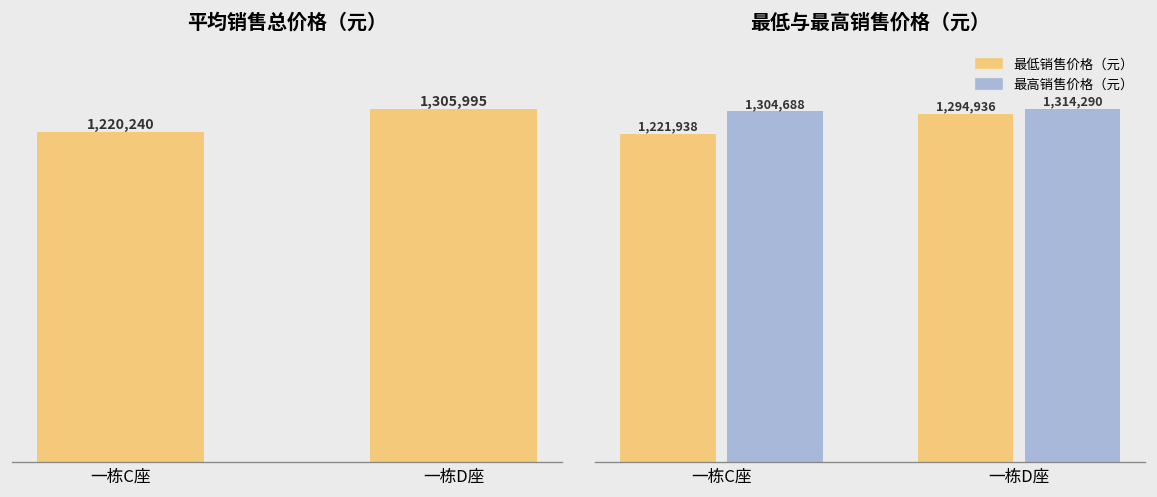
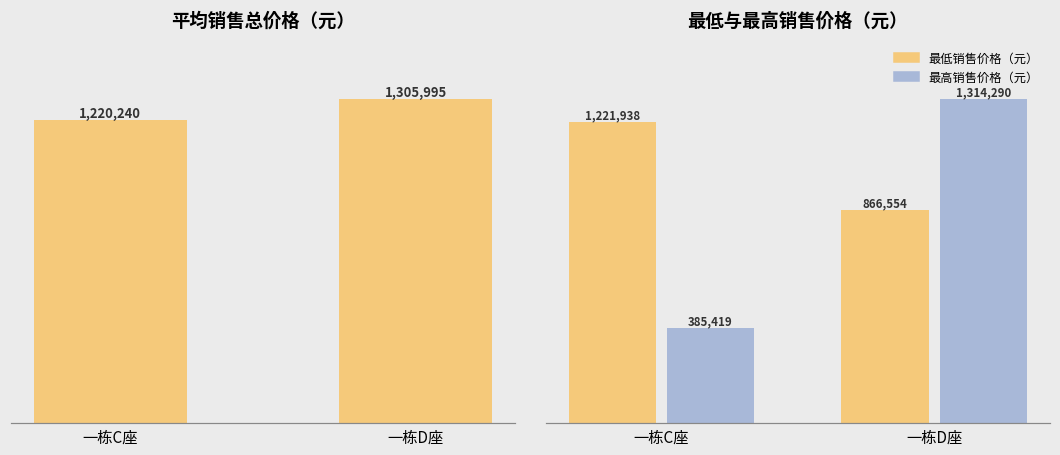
最低与最高销售价格（元）, 最高销售价格（元）, 一栋C座: 1,304,688 -> 385,419
最低与最高销售价格（元）, 最低销售价格（元）, 一栋D座: 1,294,936 -> 866,554
